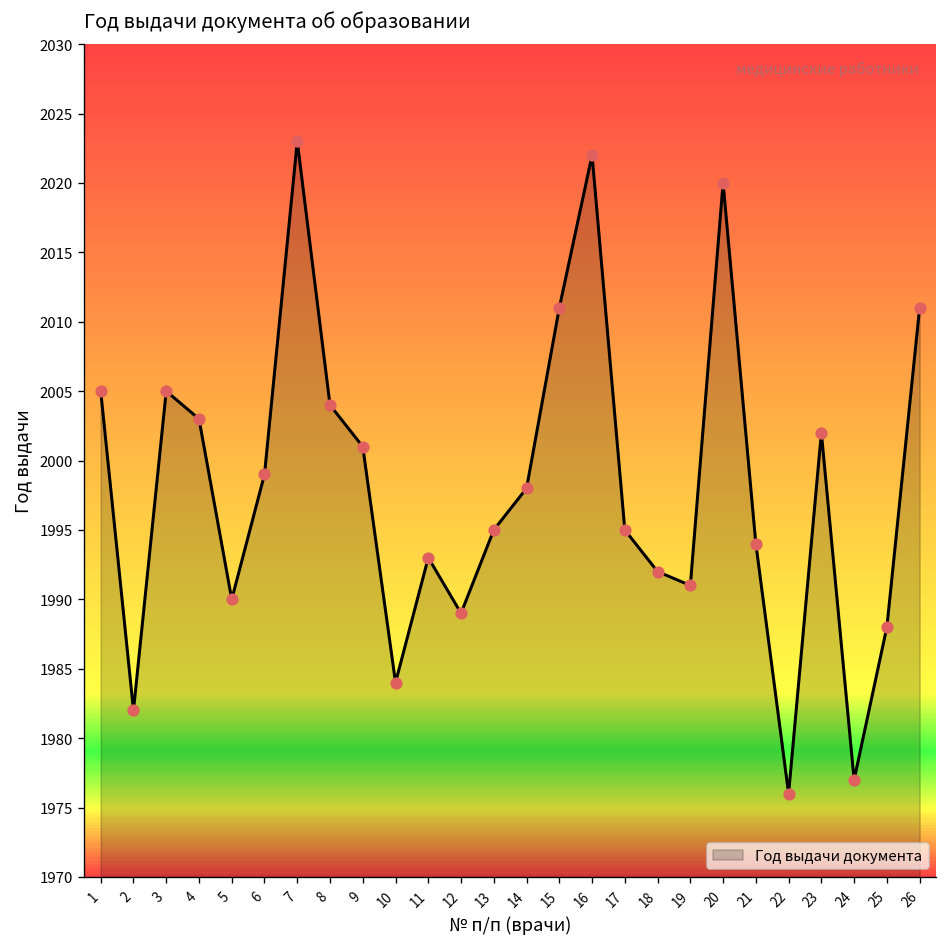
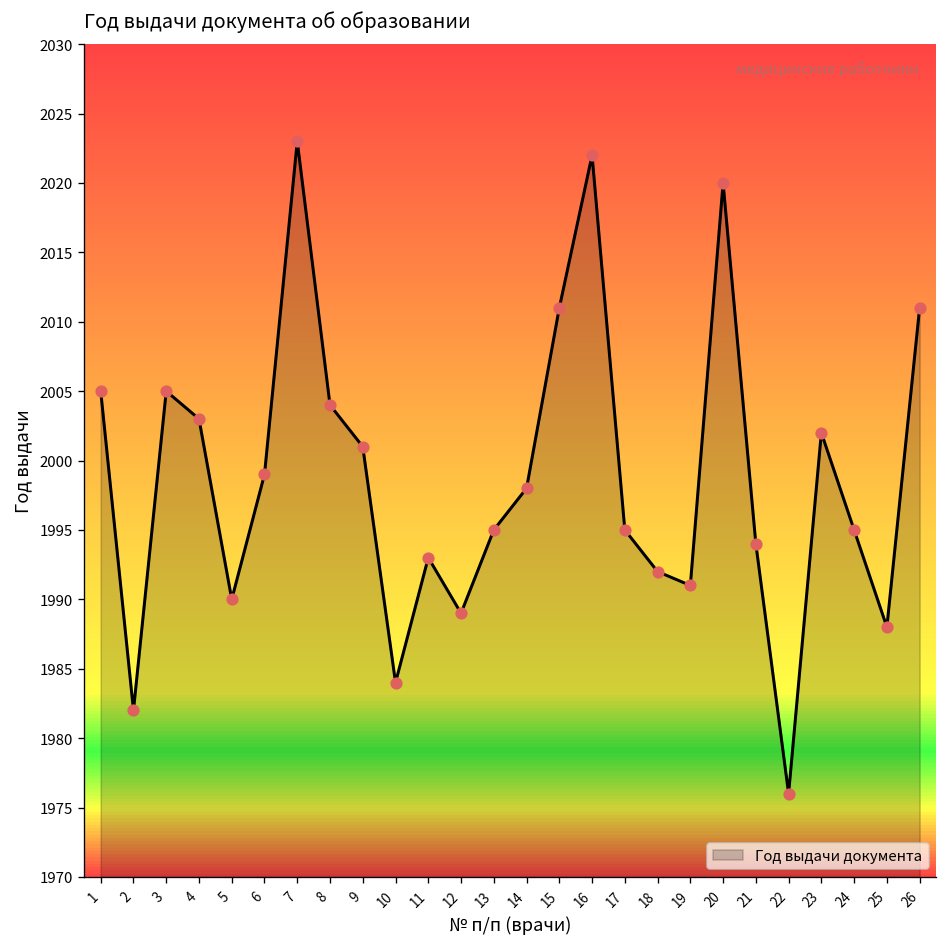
24: 1977 -> 1995
